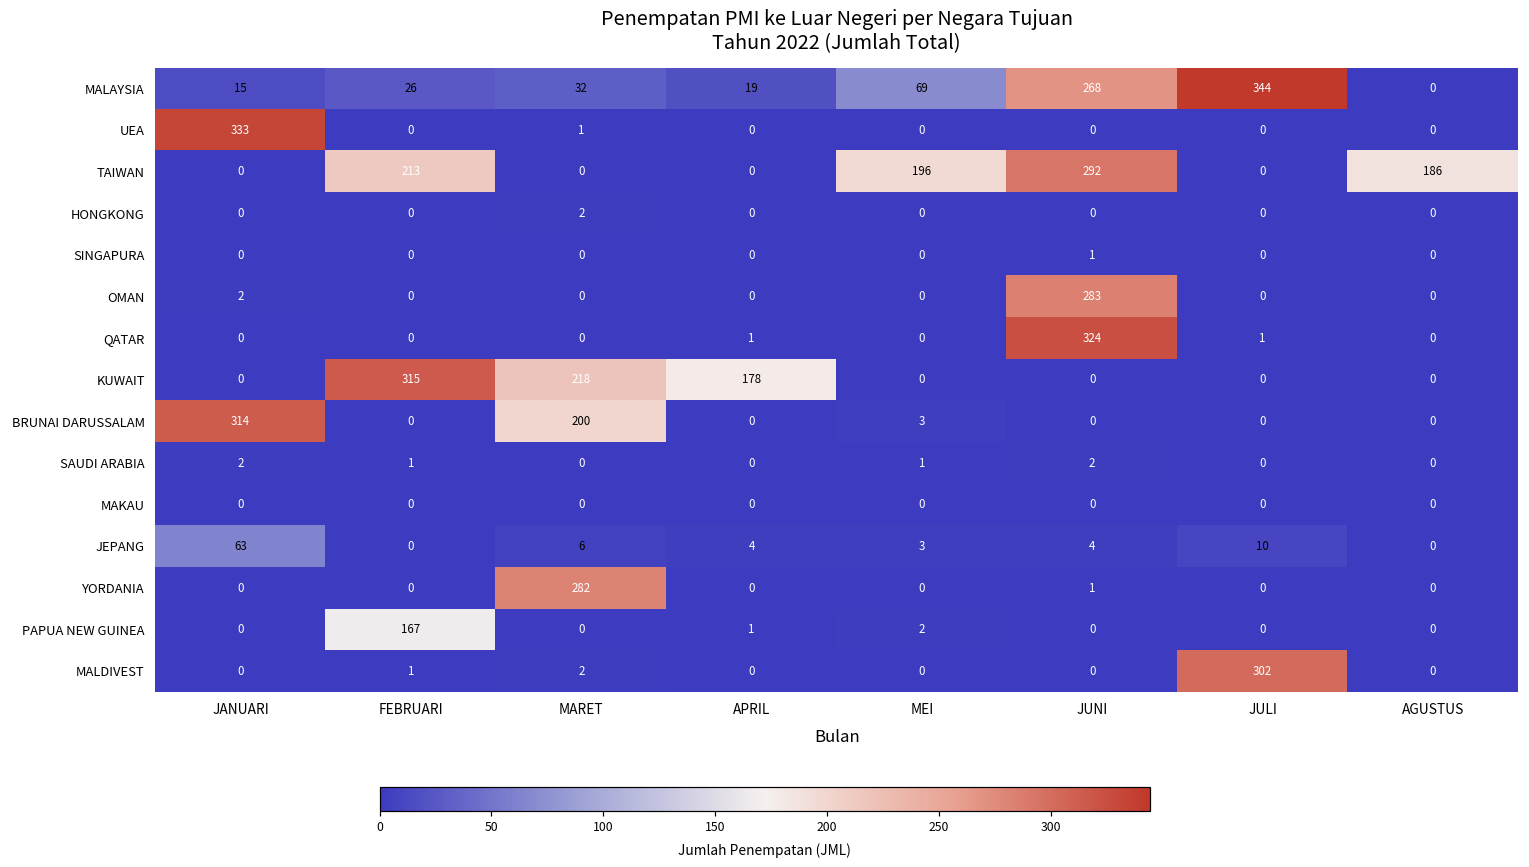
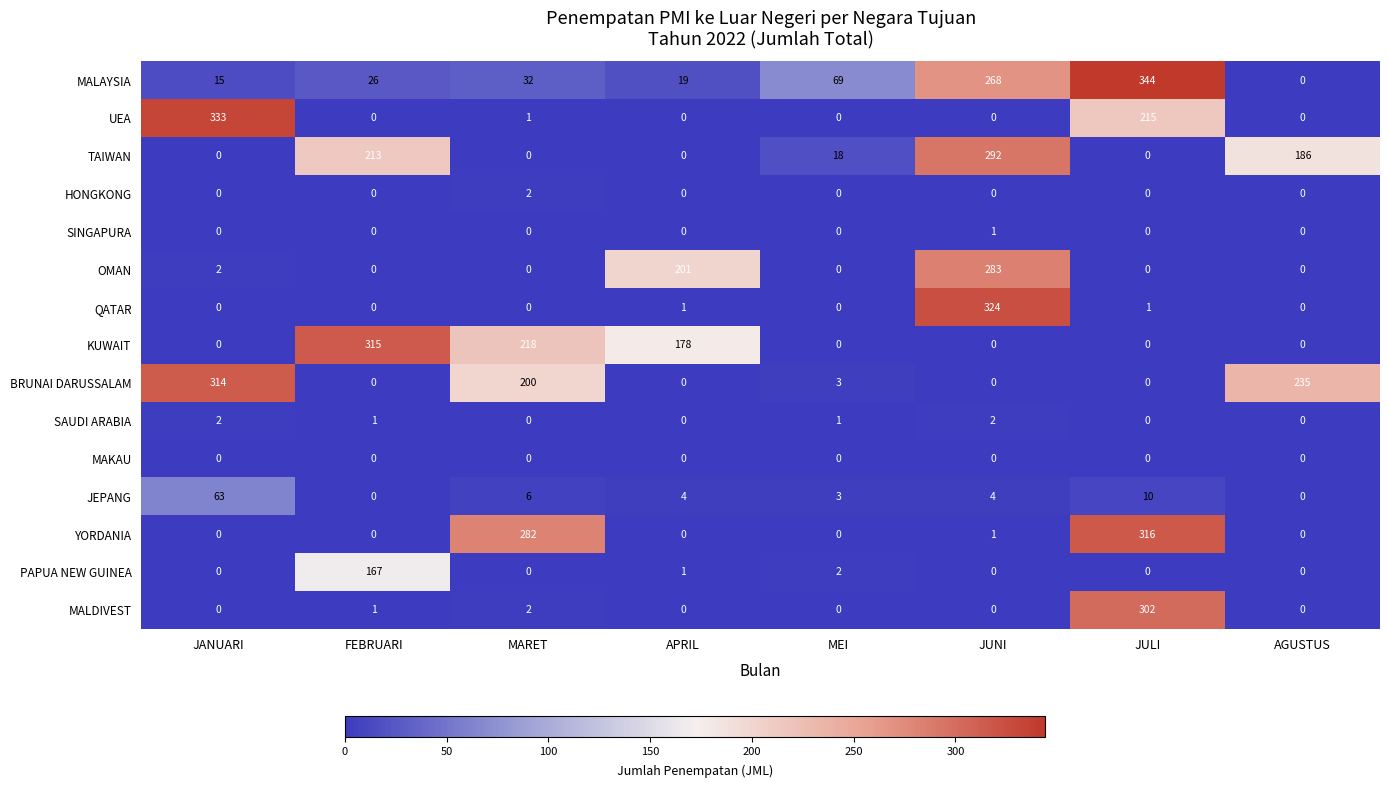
UEA, JULI: 0 -> 215
TAIWAN, MEI: 196 -> 18
OMAN, APRIL: 0 -> 201
BRUNAI DARUSSALAM, AGUSTUS: 0 -> 235
YORDANIA, JULI: 0 -> 316
